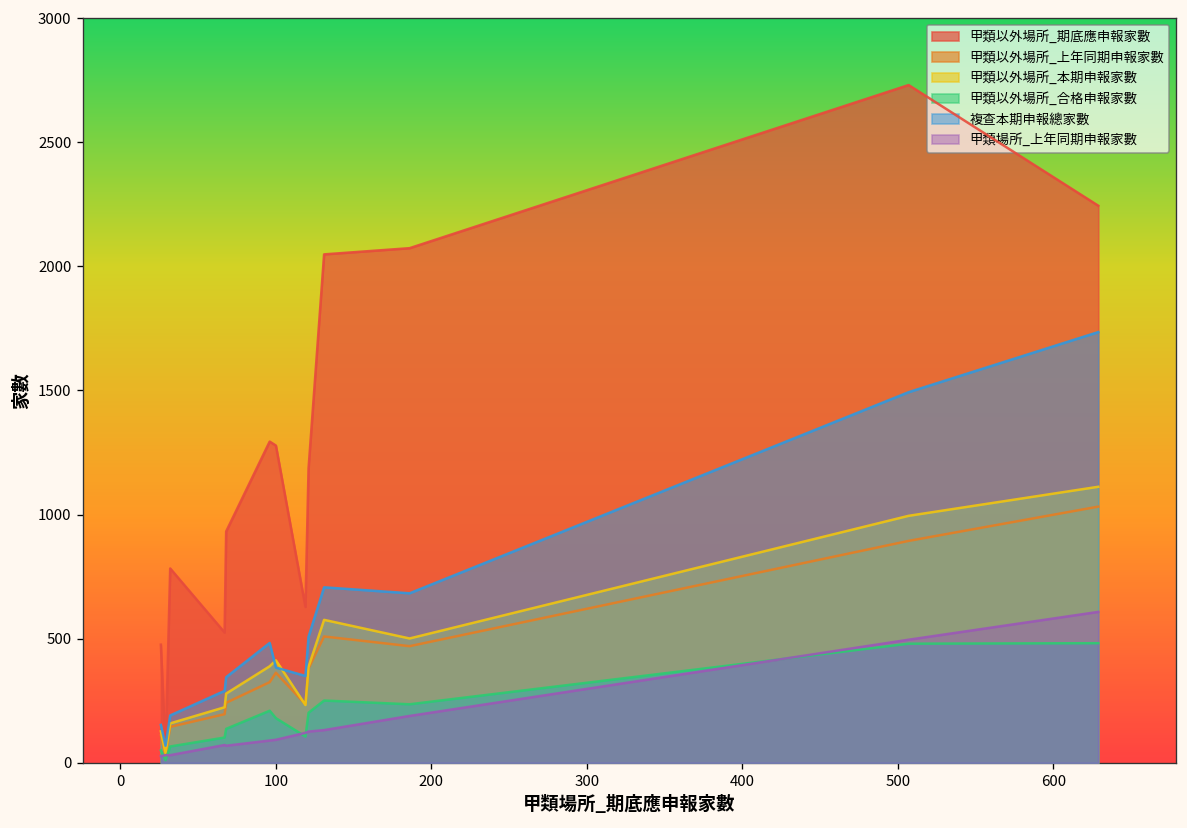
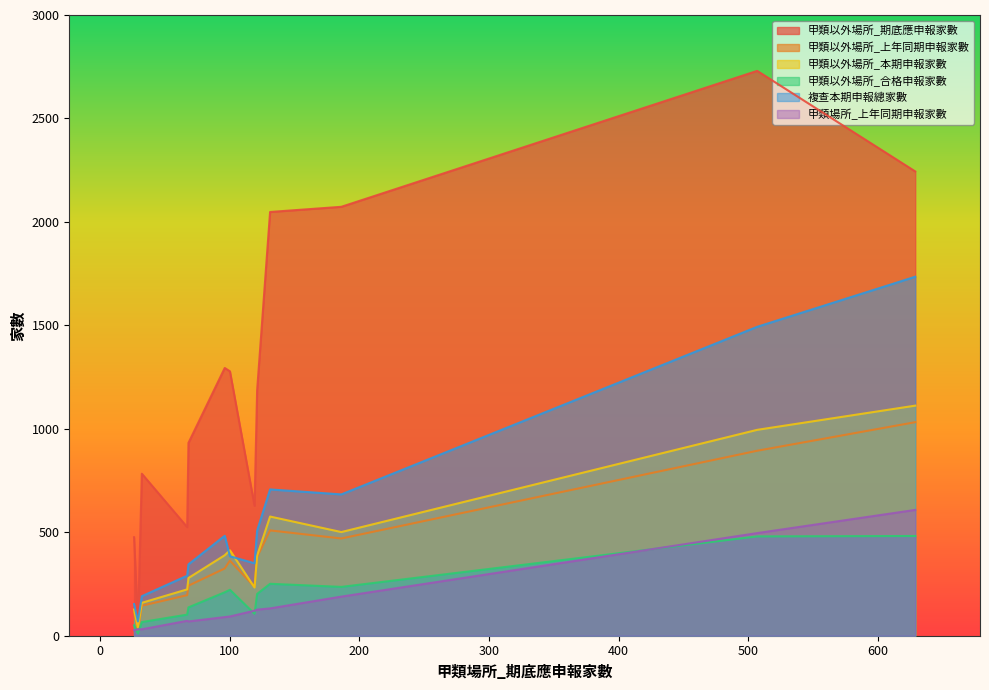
甲類以外場所_合格申報家數, 100: 180 -> 220
